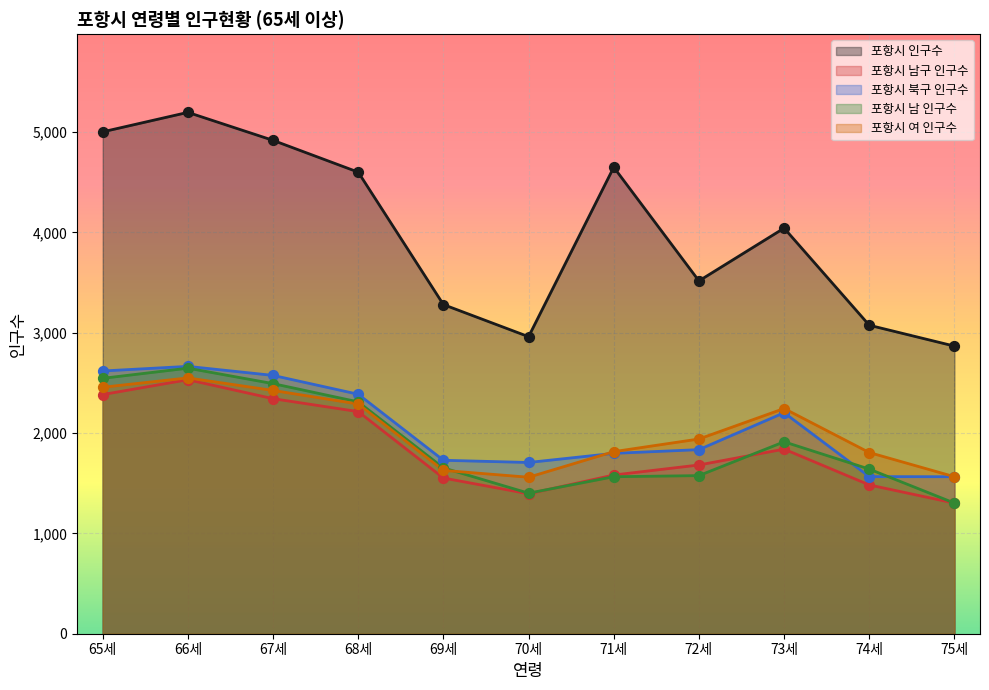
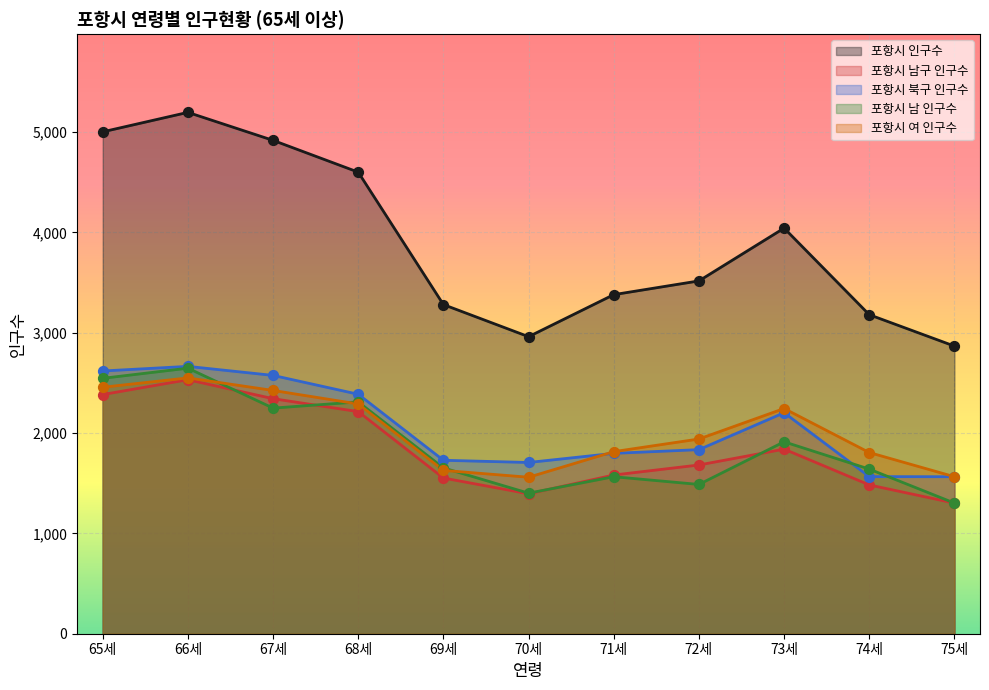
포항시 남 인구수, 67세: 2,490 -> 2,250
포항시 인구수, 71세: 4,650 -> 3,380
포항시 남 인구수, 72세: 1,580 -> 1,490
포항시 인구수, 74세: 3,080 -> 3,180
